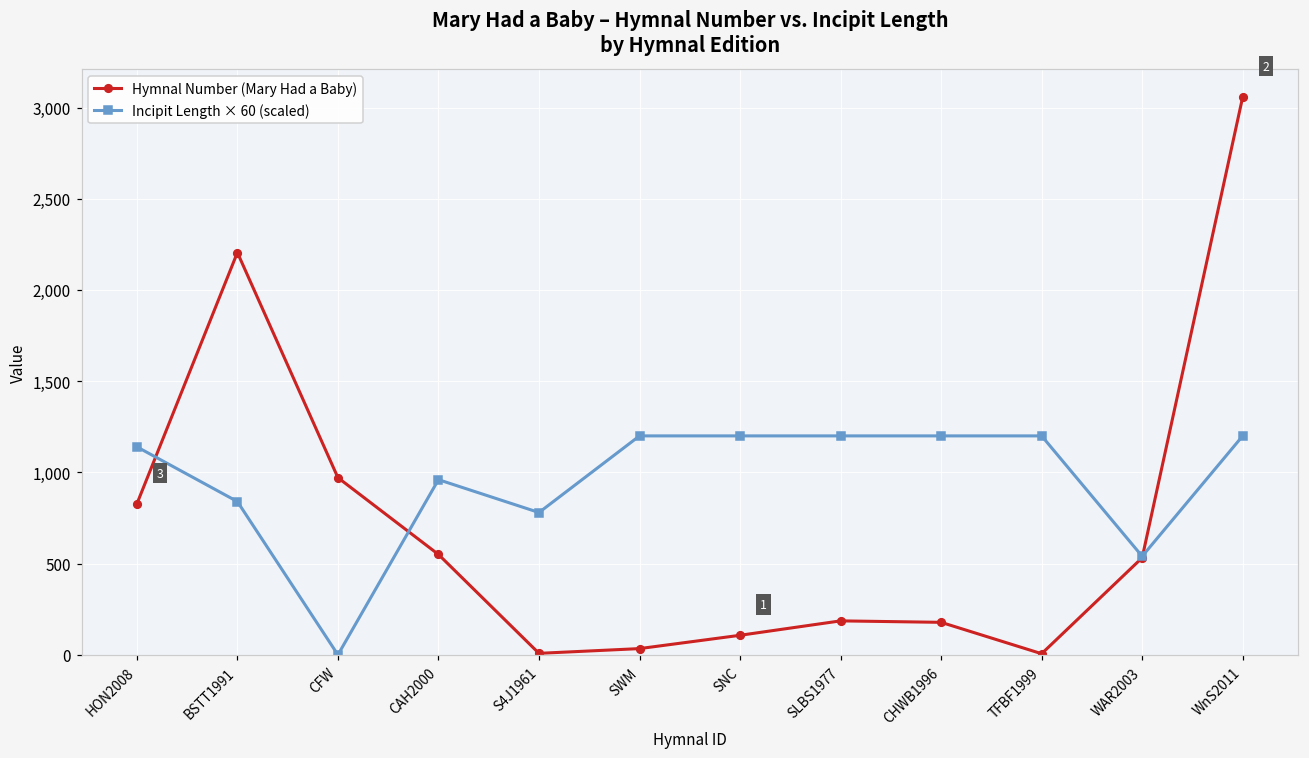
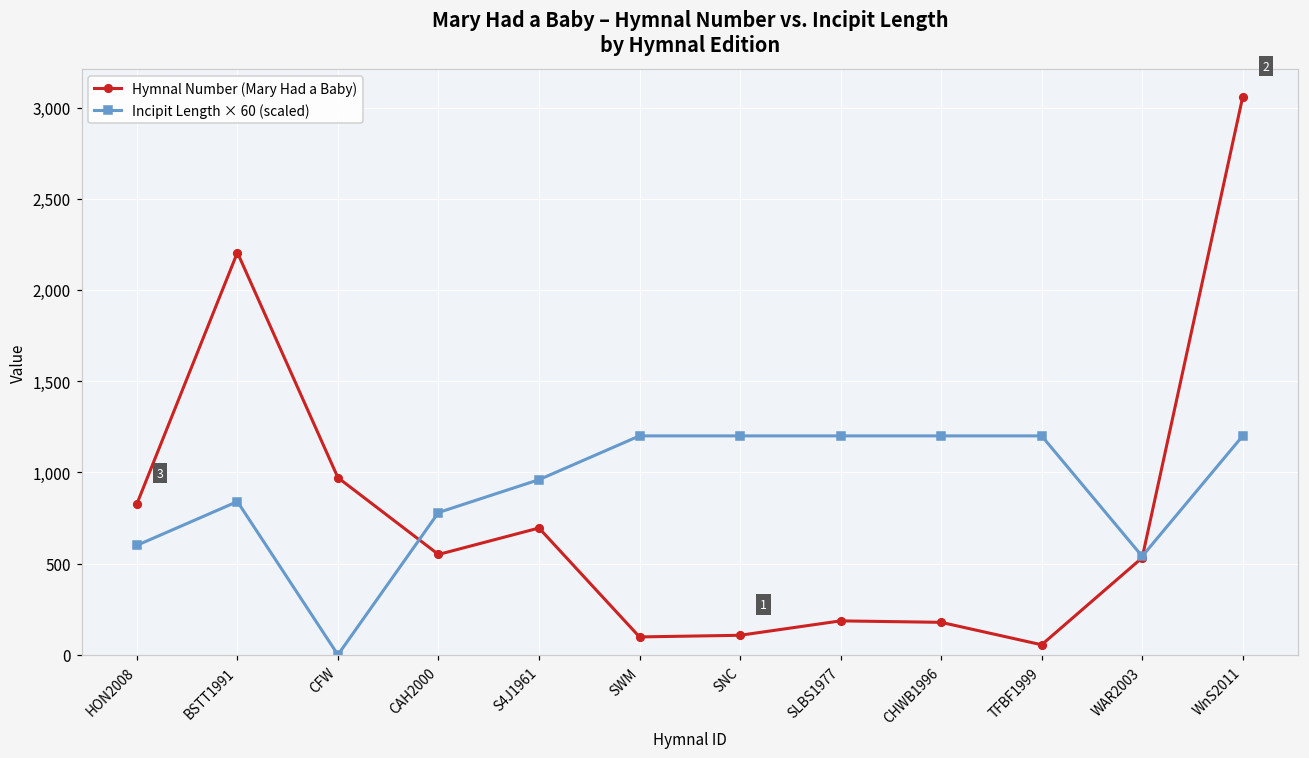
Incipit Length × 60 (scaled), HON2008: 1,140 -> 600
Incipit Length × 60 (scaled), CAH2000: 960 -> 780
Hymnal Number (Mary Had a Baby), S4J1961: 10 -> 700
Incipit Length × 60 (scaled), S4J1961: 780 -> 960
Hymnal Number (Mary Had a Baby), SWM: 30 -> 100
Hymnal Number (Mary Had a Baby), TFBF1999: 10 -> 60
